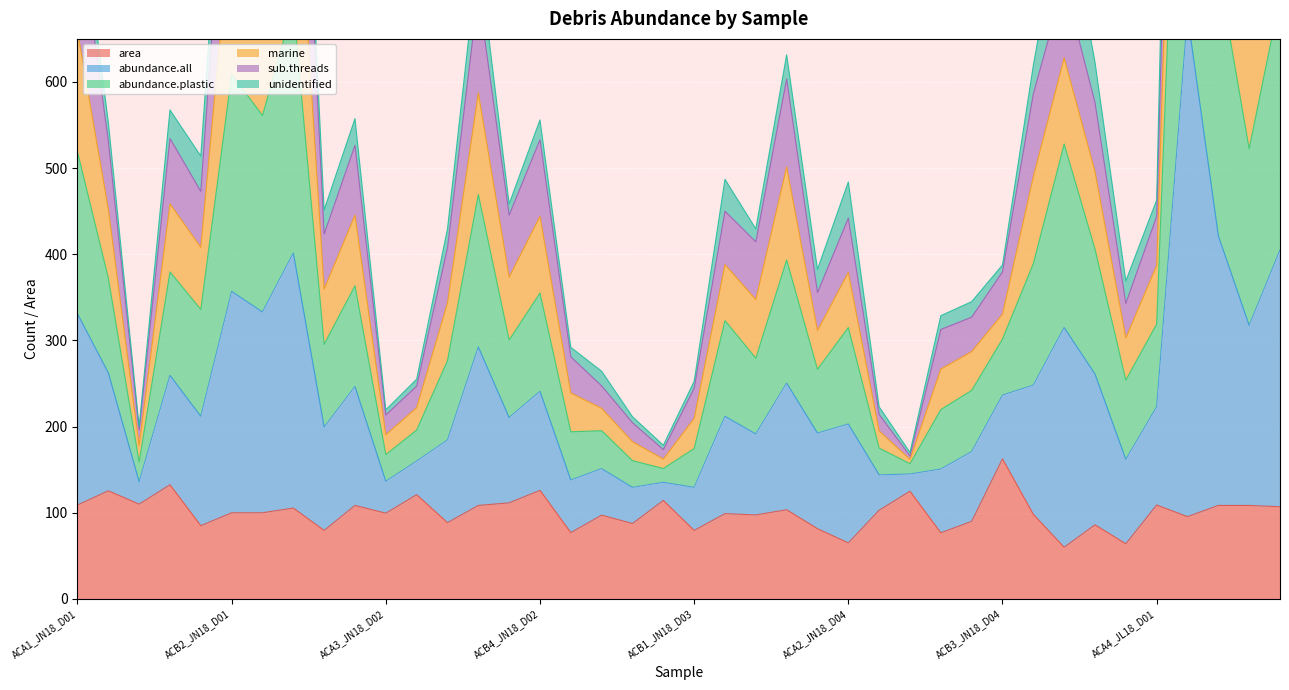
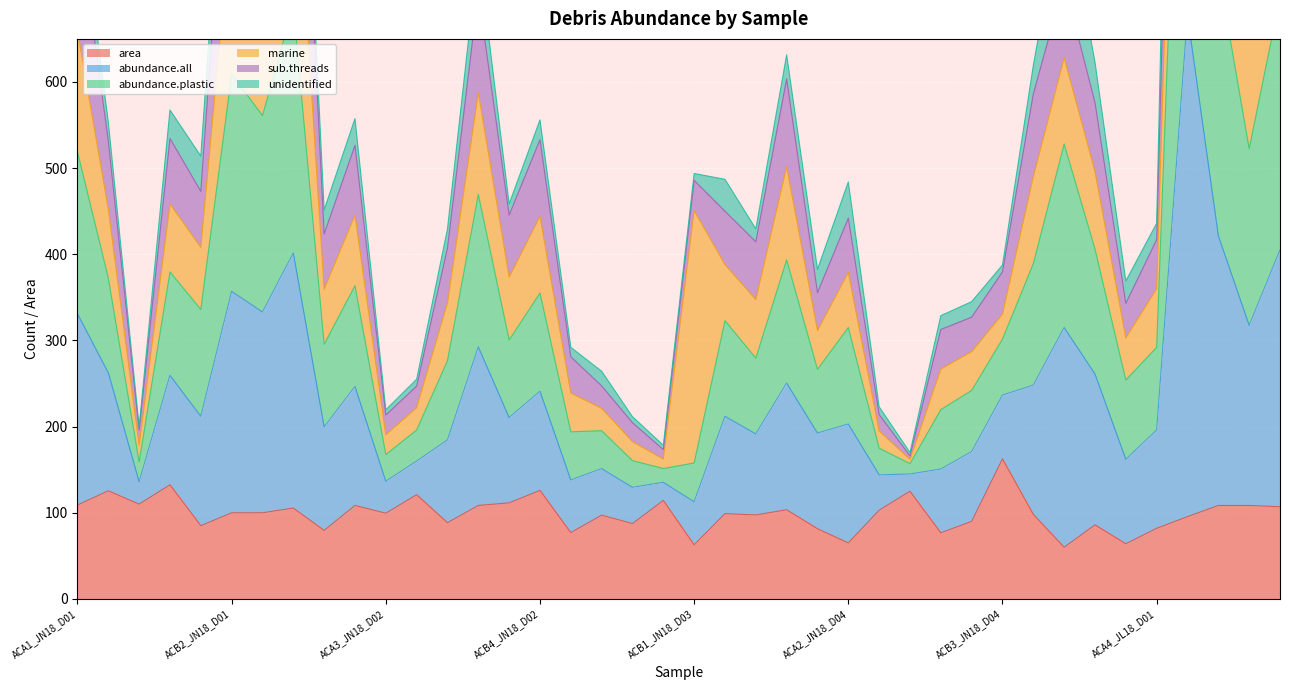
area, ACB1_JN18_D03: 80 -> 60
marine, ACB1_JN18_D03: 40 -> 290
area, ACA4_JL18_D01: 110 -> 80
